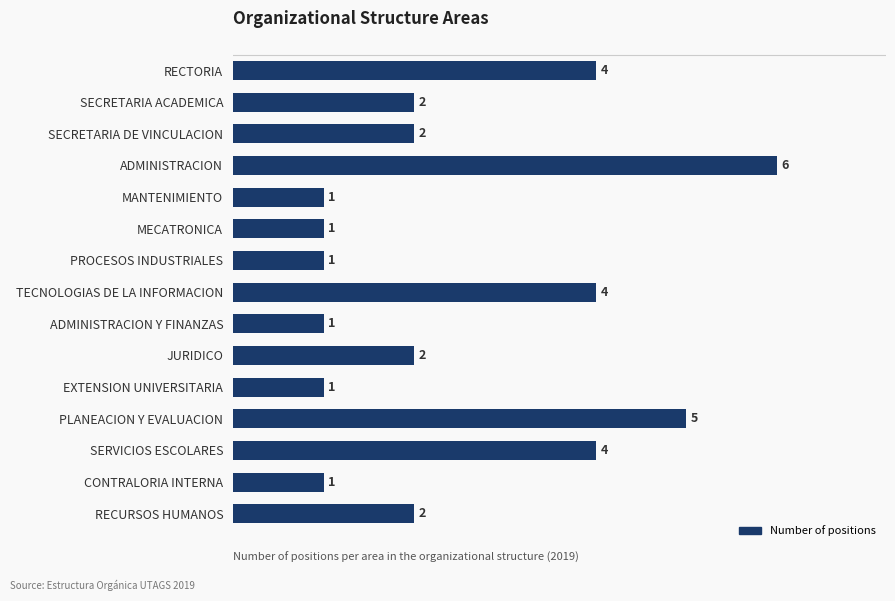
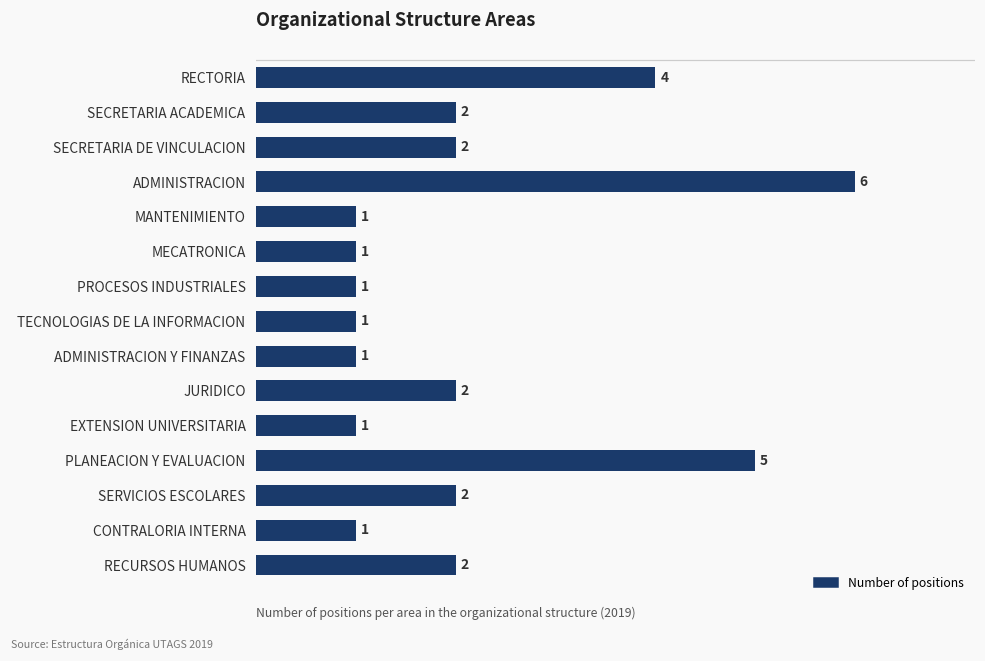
TECNOLOGIAS DE LA INFORMACION: 4 -> 1
SERVICIOS ESCOLARES: 4 -> 2
